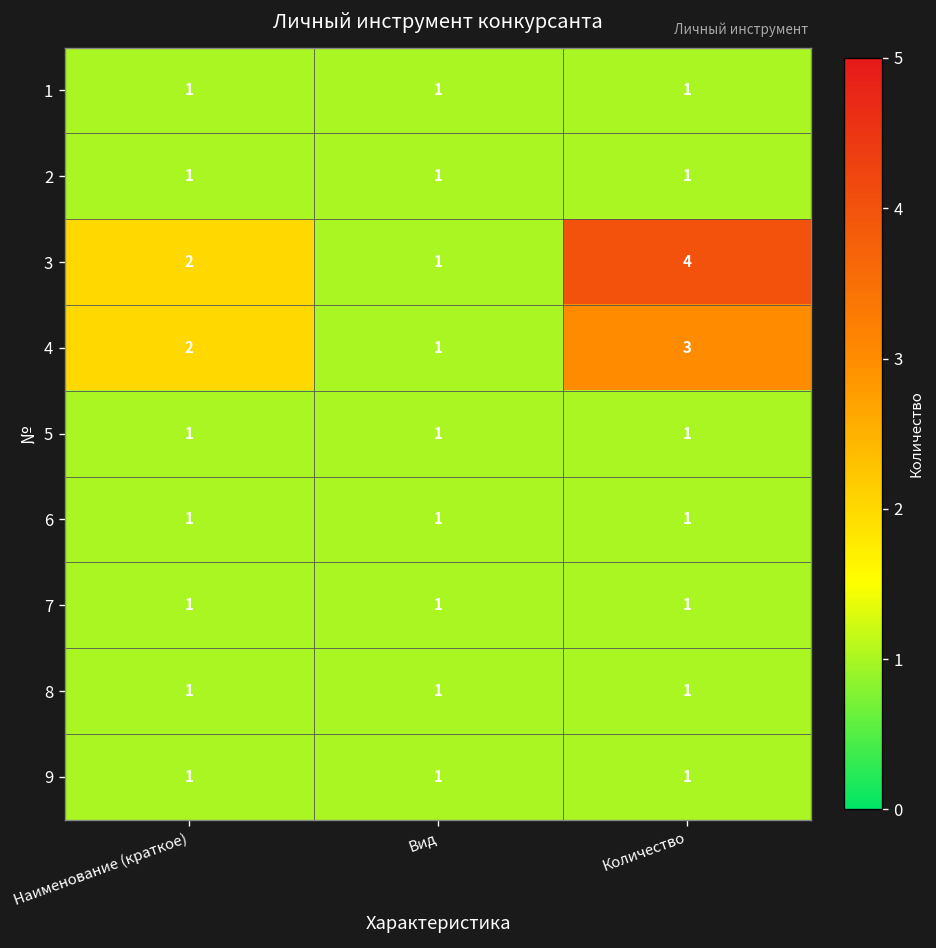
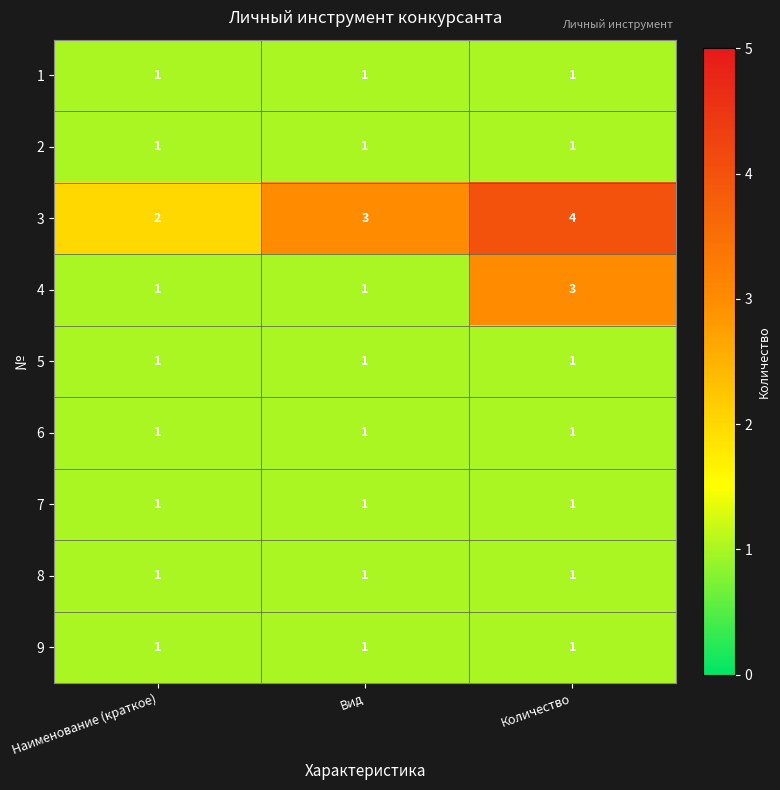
3, Вид: 1 -> 3
4, Наименование (краткое): 2 -> 1
